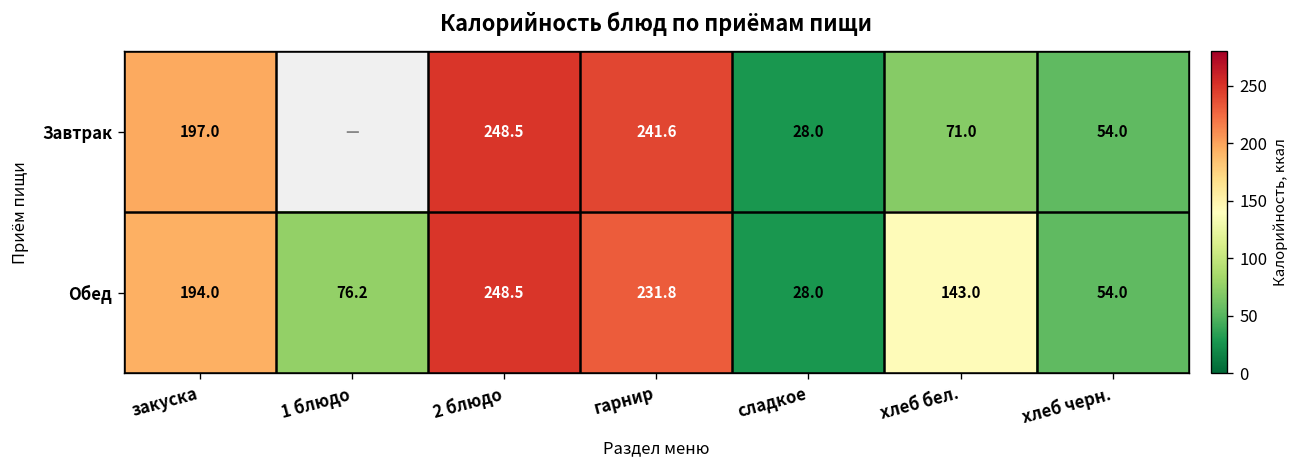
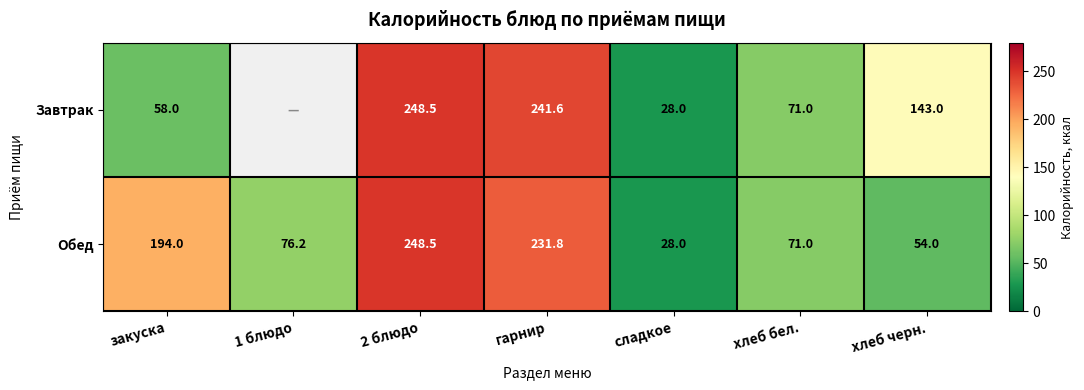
Завтрак, закуска: 197.0 -> 58.0
Завтрак, хлеб черн.: 54.0 -> 143.0
Обед, хлеб бел.: 143.0 -> 71.0
